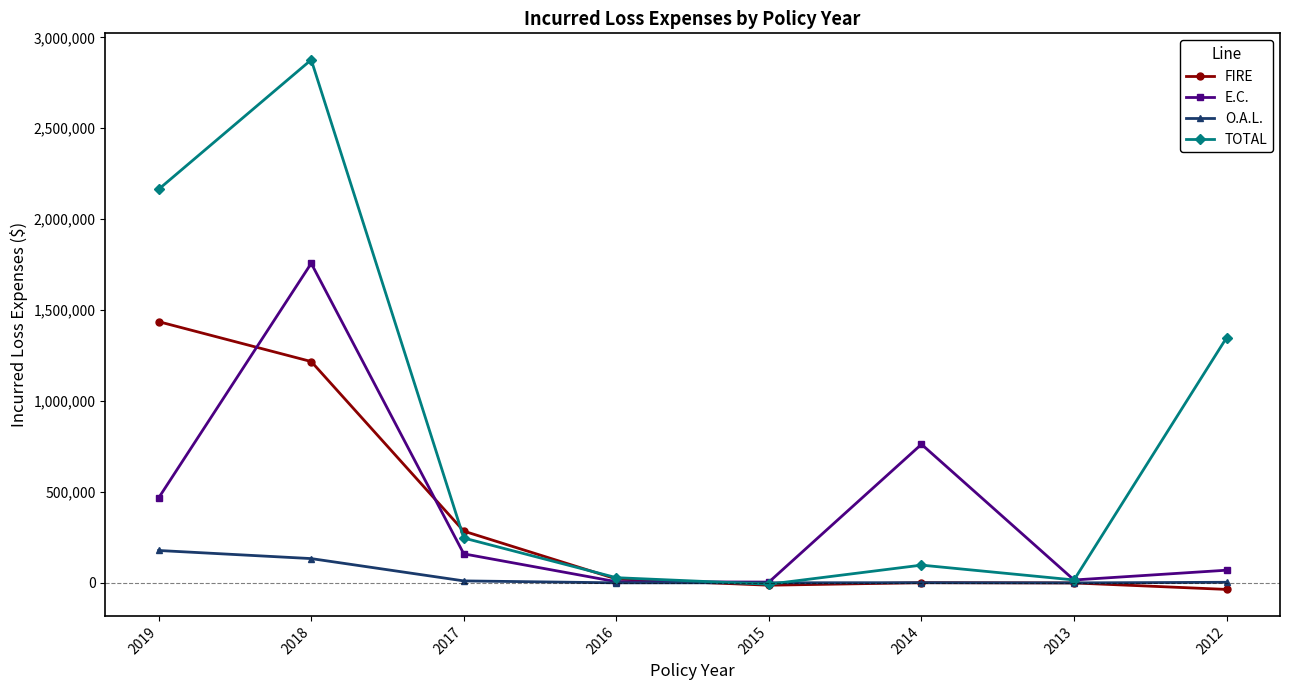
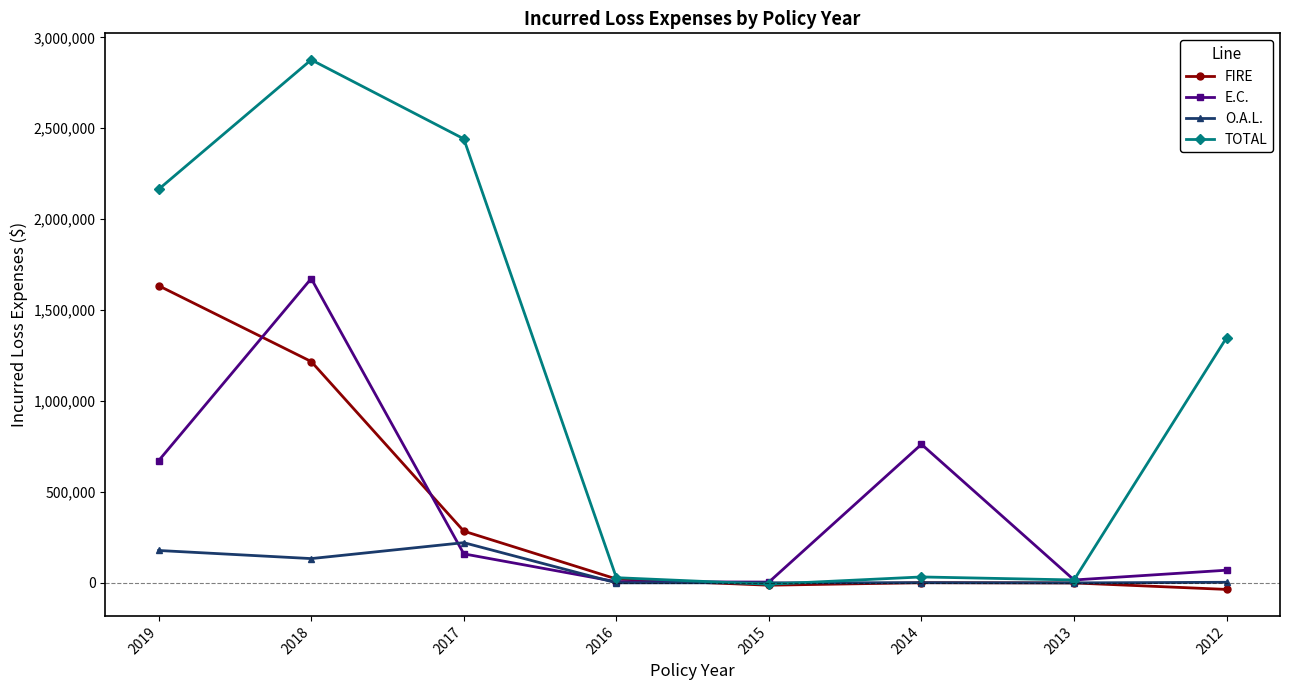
FIRE, 2019: 1,440,000 -> 1,630,000
E.C., 2019: 470,000 -> 670,000
E.C., 2018: 1,760,000 -> 1,670,000
O.A.L., 2017: 10,000 -> 220,000
TOTAL, 2017: 250,000 -> 2,440,000
TOTAL, 2014: 100,000 -> 30,000
